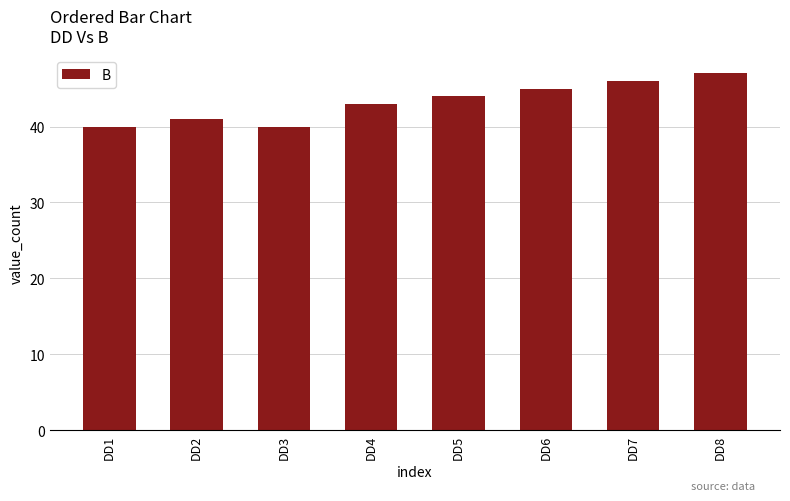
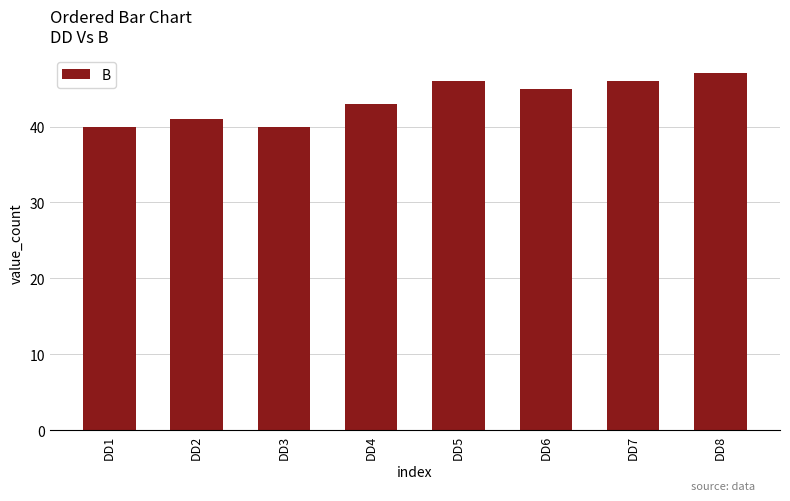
DD5: 44 -> 46
